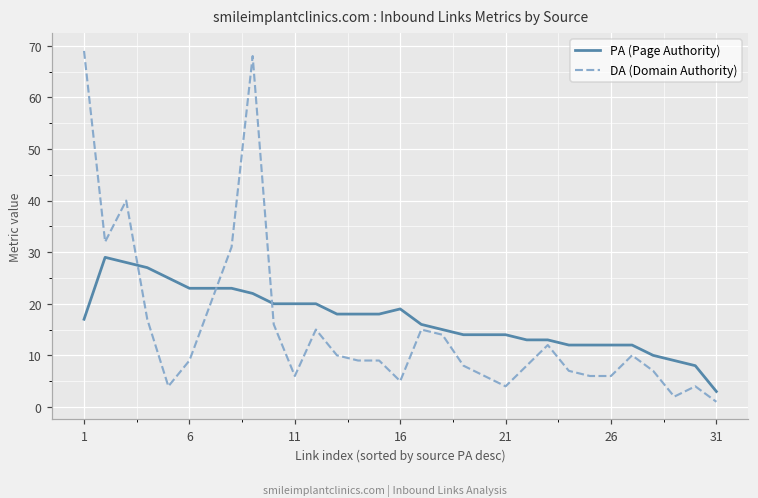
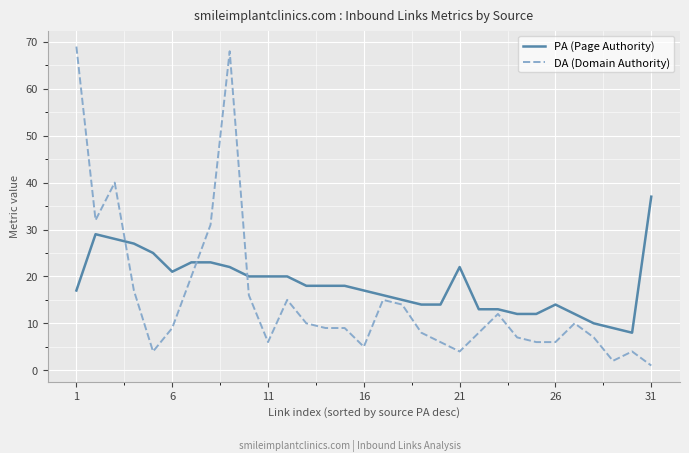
PA (Page Authority), 6: 23 -> 21
PA (Page Authority), 16: 19 -> 17
PA (Page Authority), 21: 14 -> 22
PA (Page Authority), 26: 12 -> 14
PA (Page Authority), 31: 3 -> 37
